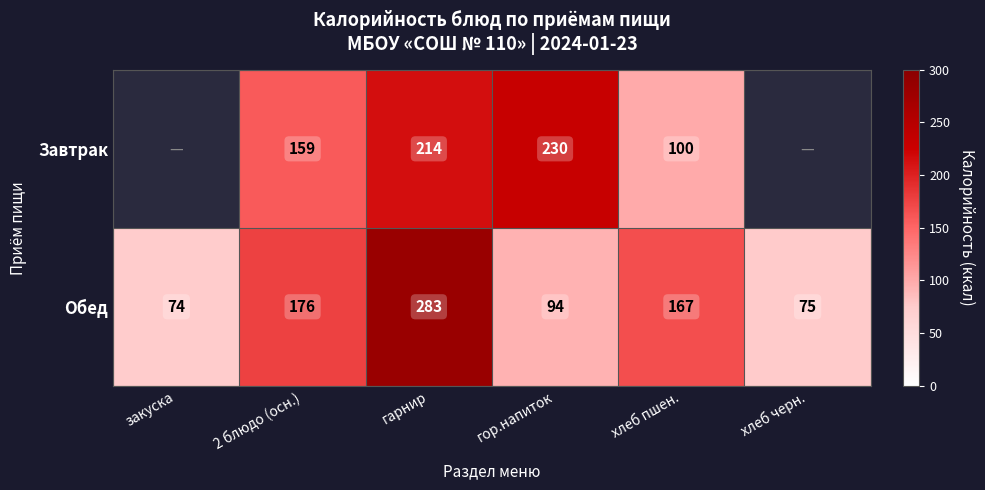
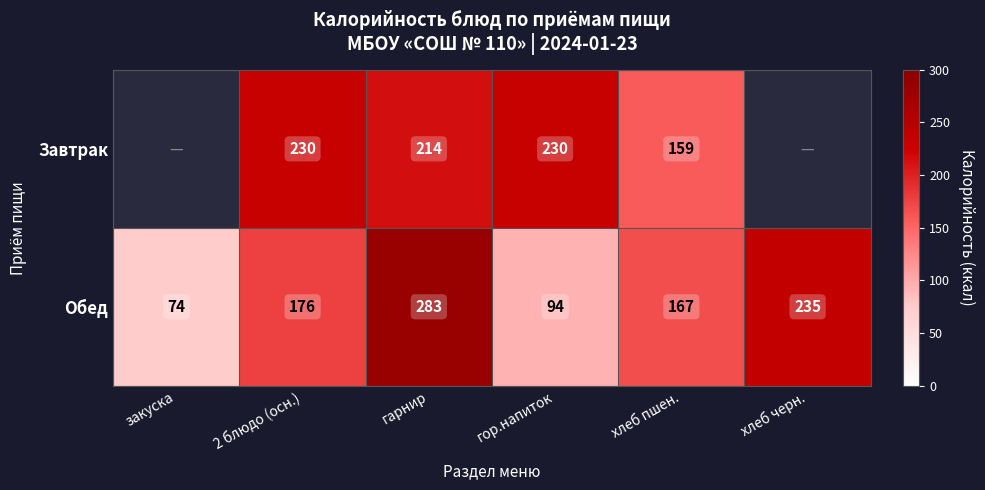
Завтрак, 2 блюдо (осн.): 159 -> 230
Завтрак, хлеб пшен.: 100 -> 159
Обед, хлеб черн.: 75 -> 235
